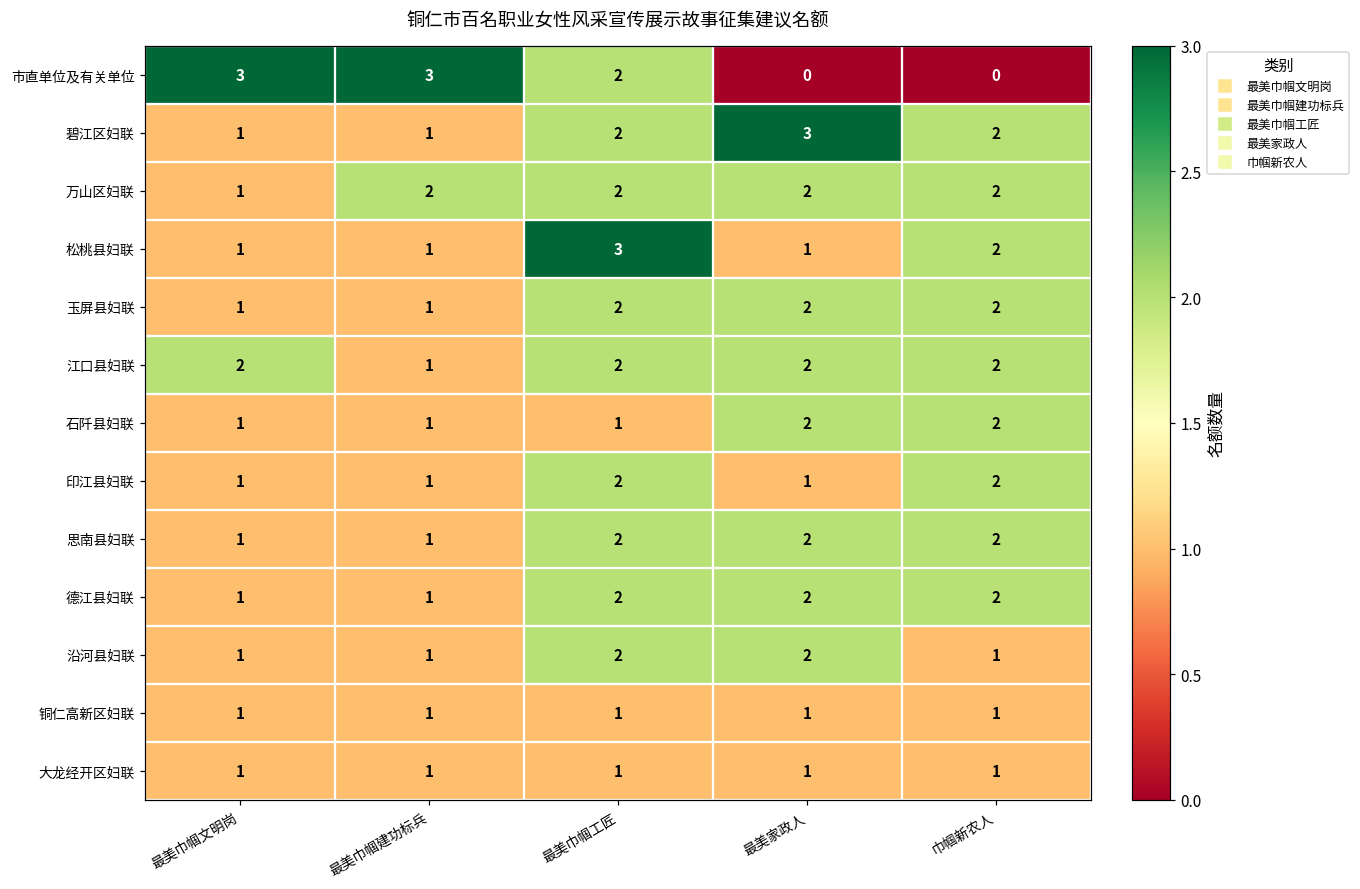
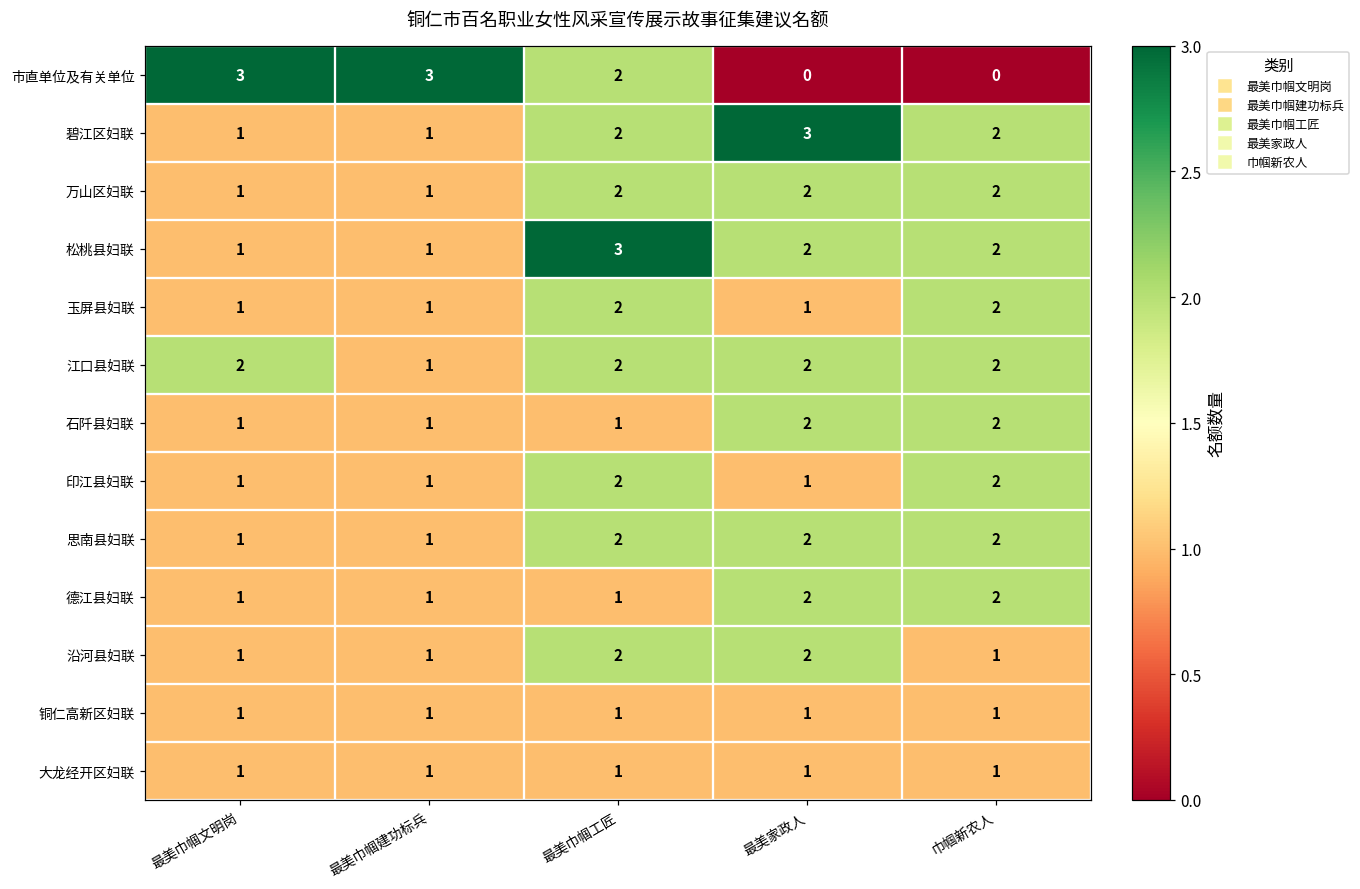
万山区妇联, 最美巾帼建功标兵: 2 -> 1
松桃县妇联, 最美家政人: 1 -> 2
玉屏县妇联, 最美家政人: 2 -> 1
德江县妇联, 最美巾帼工匠: 2 -> 1
